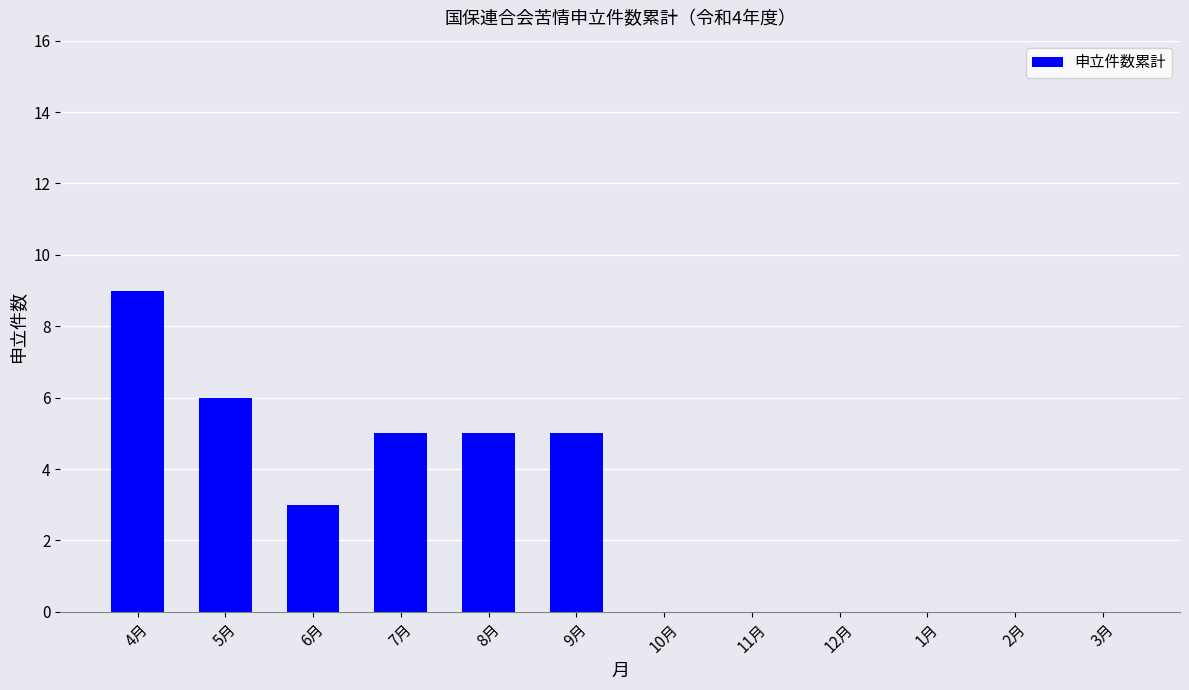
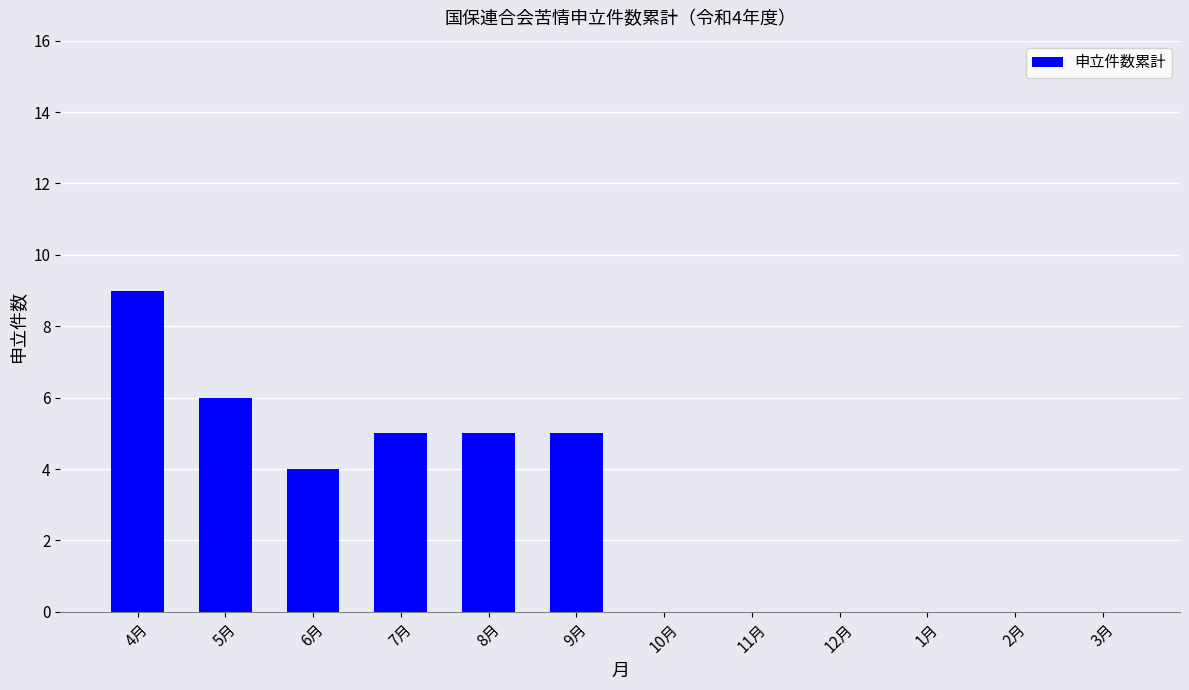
6月: 3 -> 4
